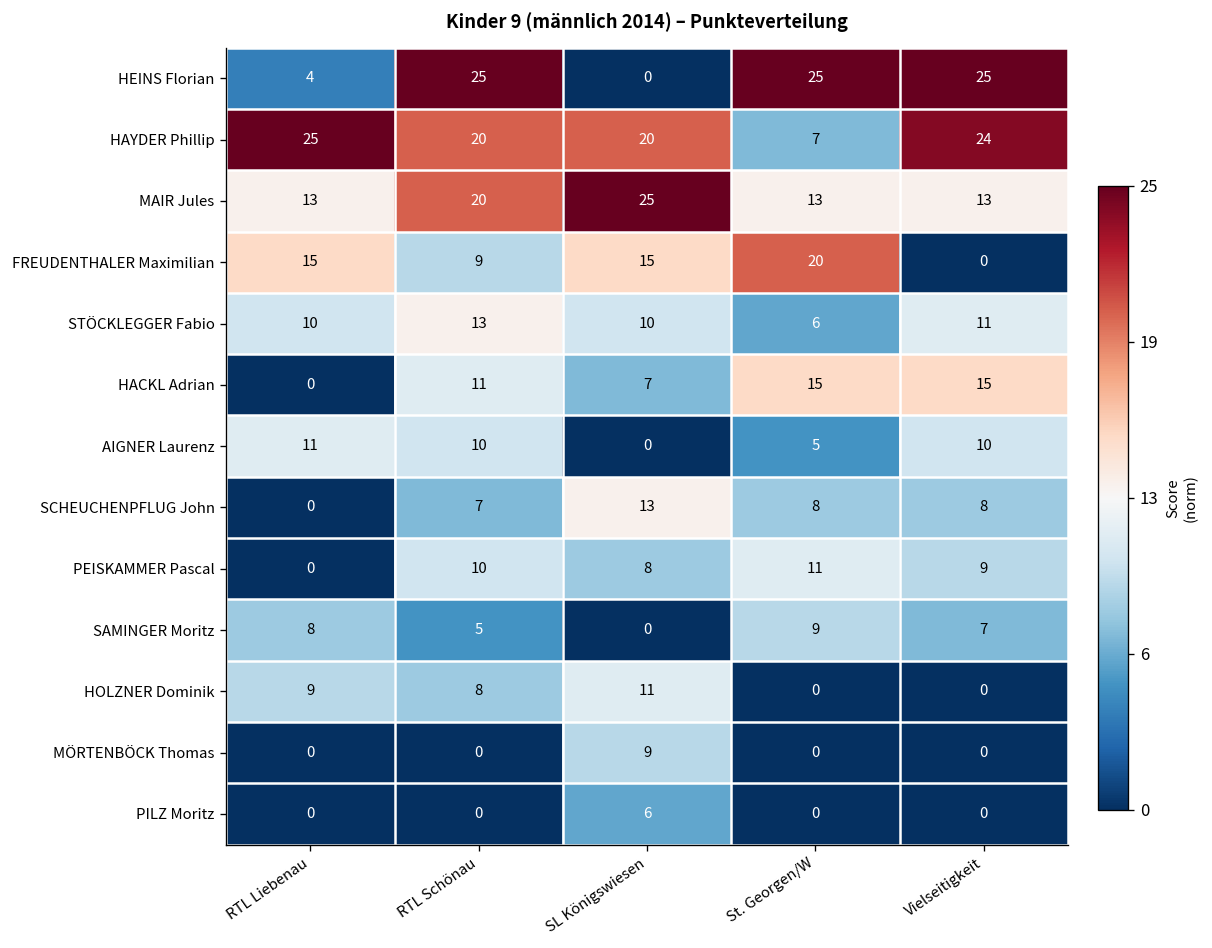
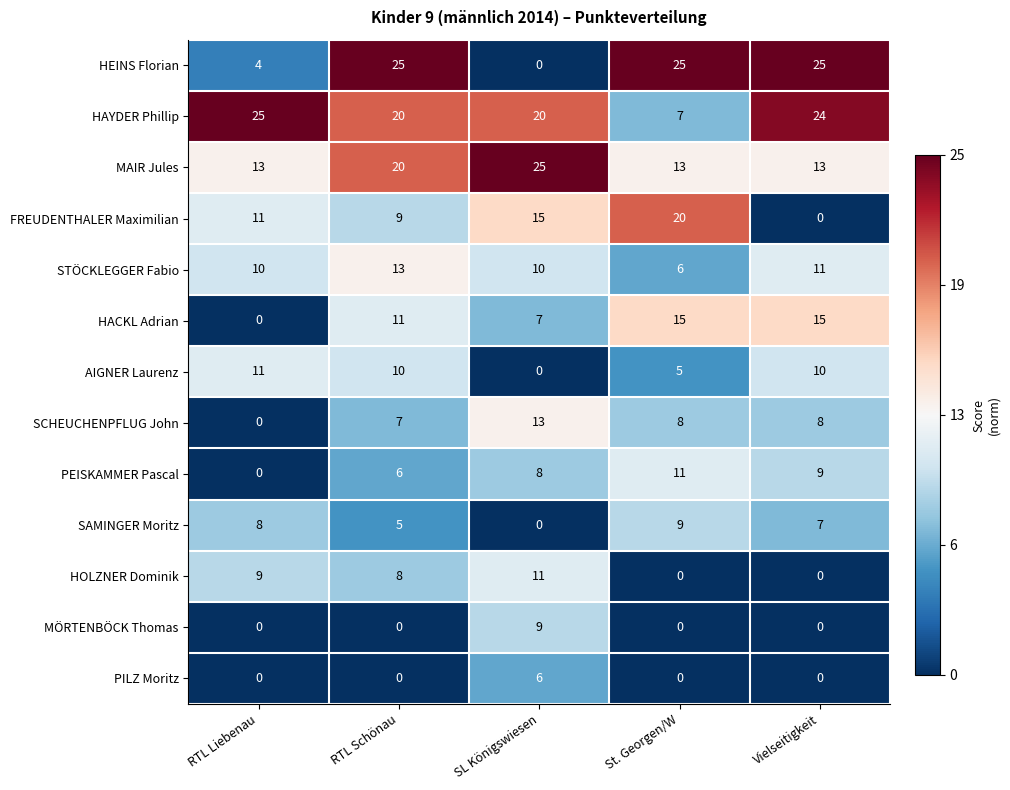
FREUDENTHALER Maximilian, RTL Liebenau: 15 -> 11
PEISKAMMER Pascal, RTL Schönau: 10 -> 6
